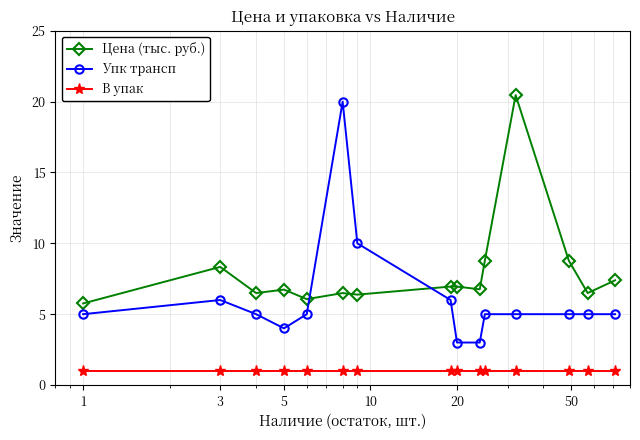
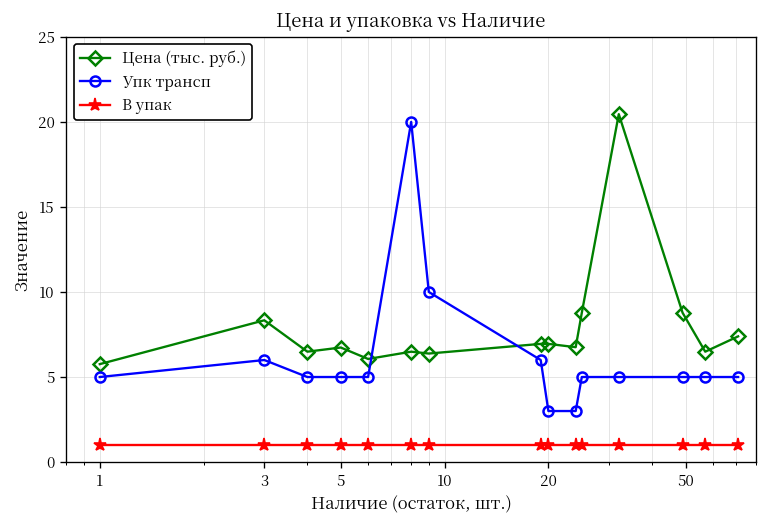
Упк трансп, 5: 4 -> 5
